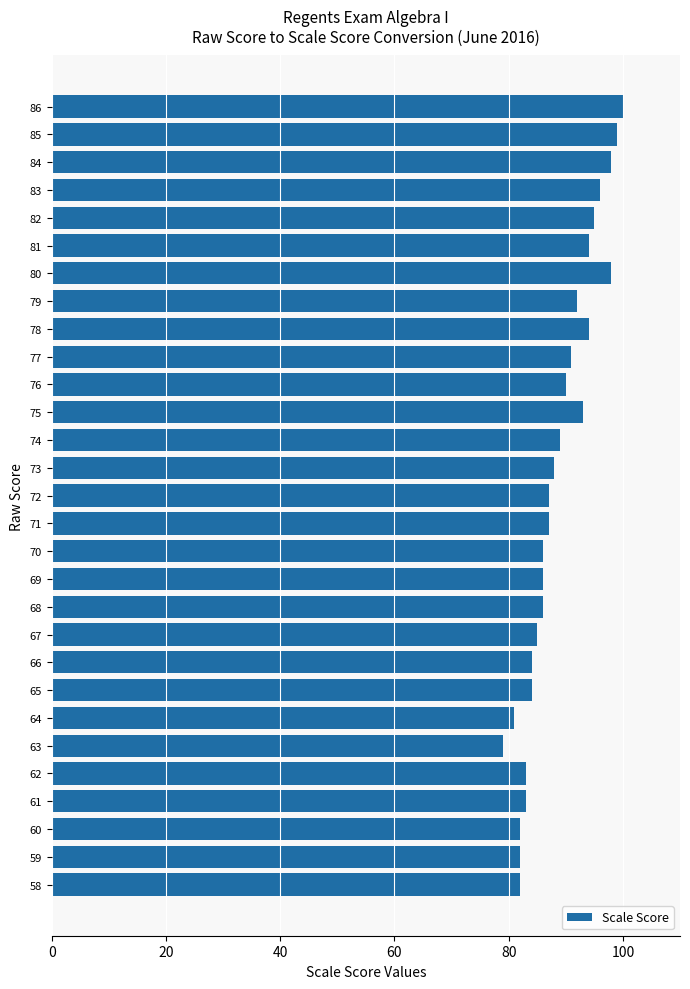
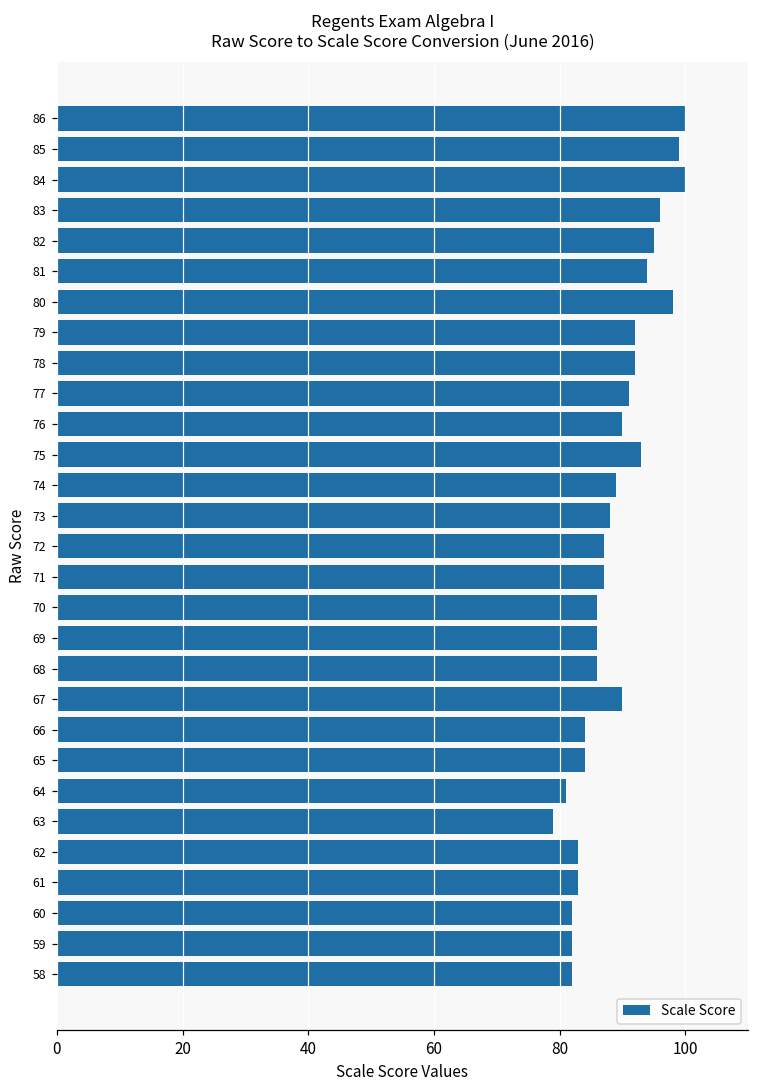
84: 98 -> 100
78: 94 -> 92
67: 85 -> 90
